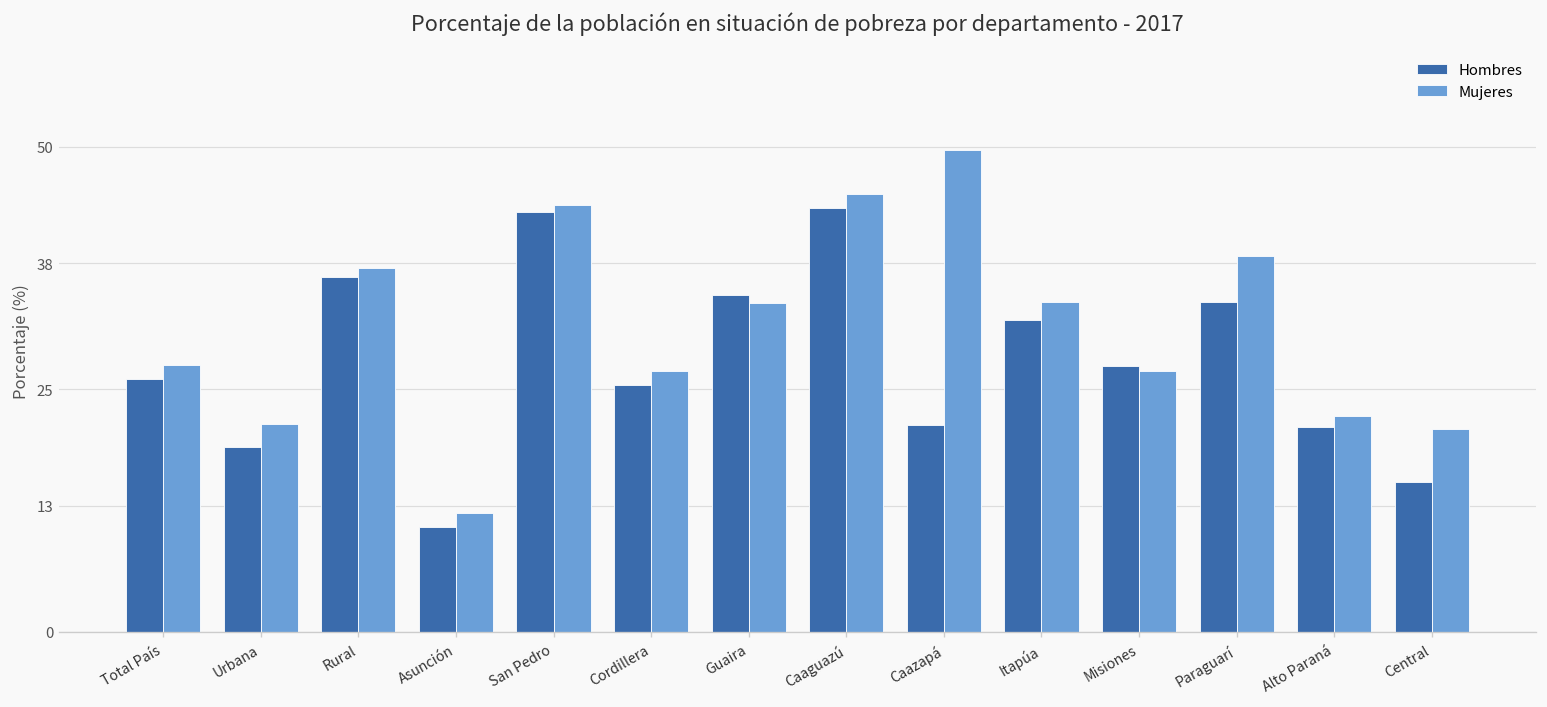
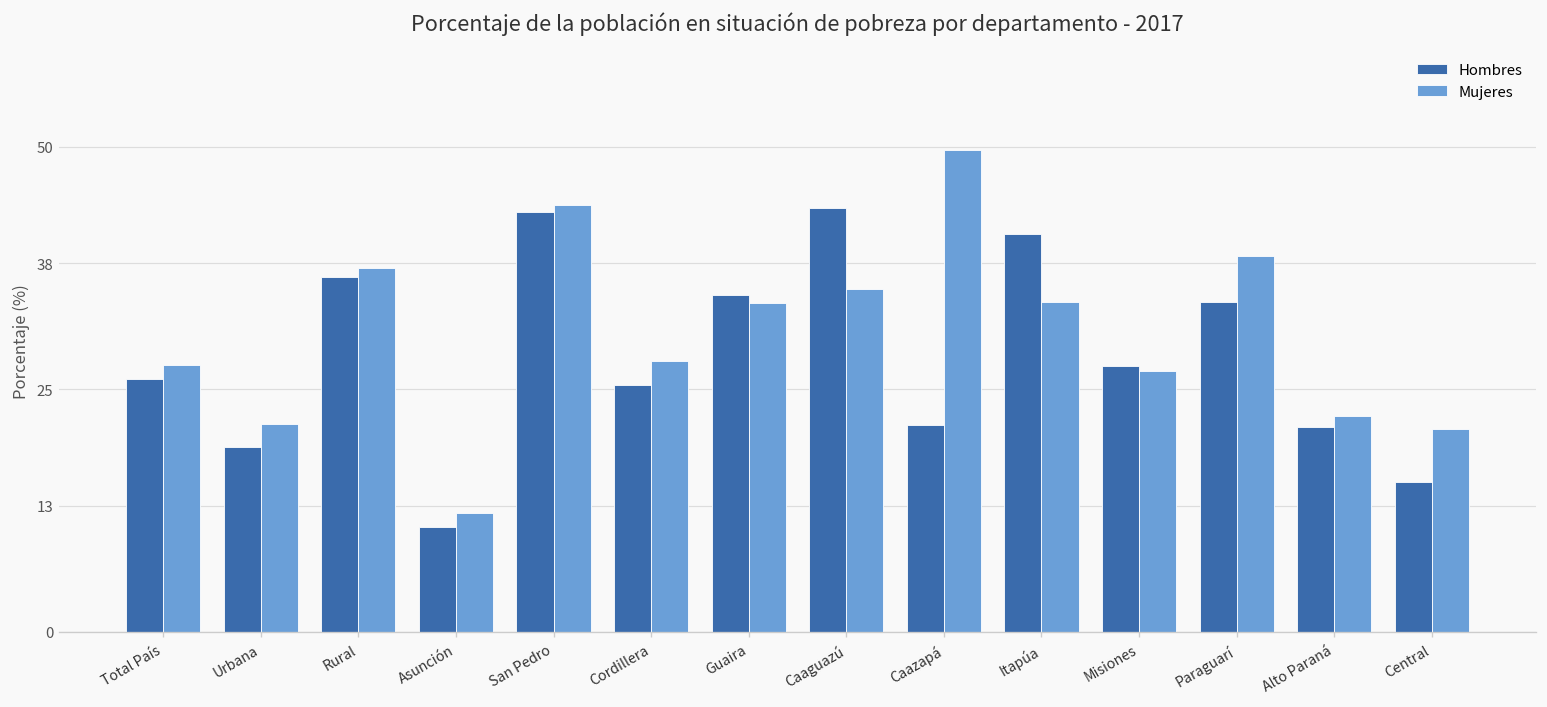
Mujeres, Cordillera: 27 -> 28
Mujeres, Caaguazú: 45 -> 35
Hombres, Itapúa: 32 -> 41
